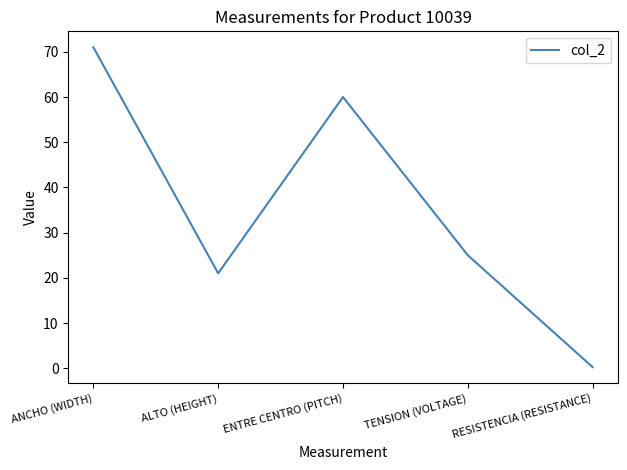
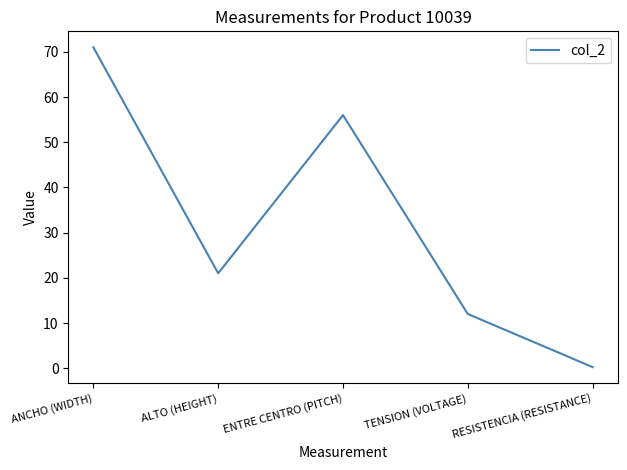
ENTRE CENTRO (PITCH): 60 -> 56
TENSION (VOLTAGE): 25 -> 12
